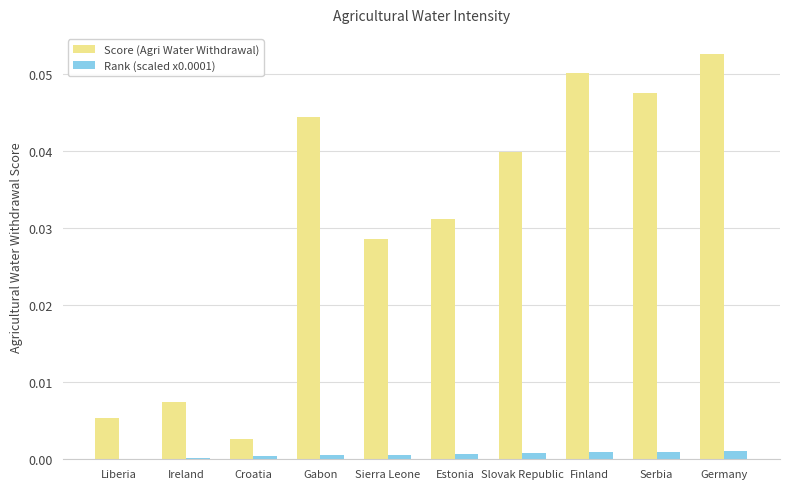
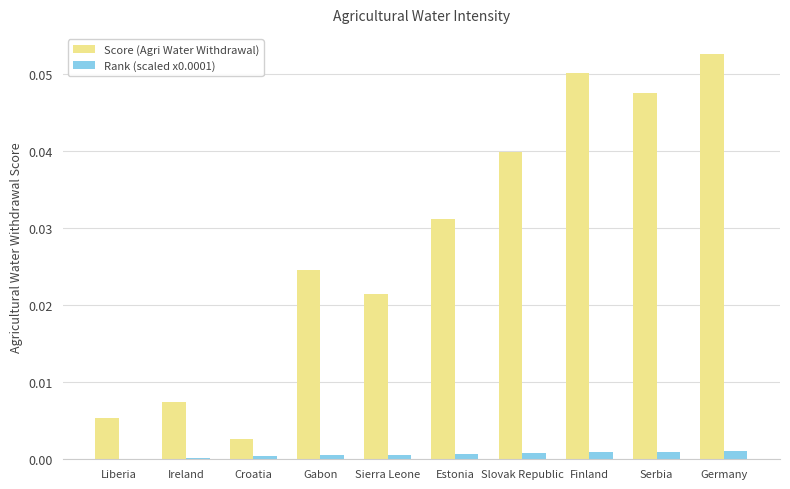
Score (Agri Water Withdrawal), Gabon: 0.045 -> 0.025
Score (Agri Water Withdrawal), Sierra Leone: 0.029 -> 0.021
